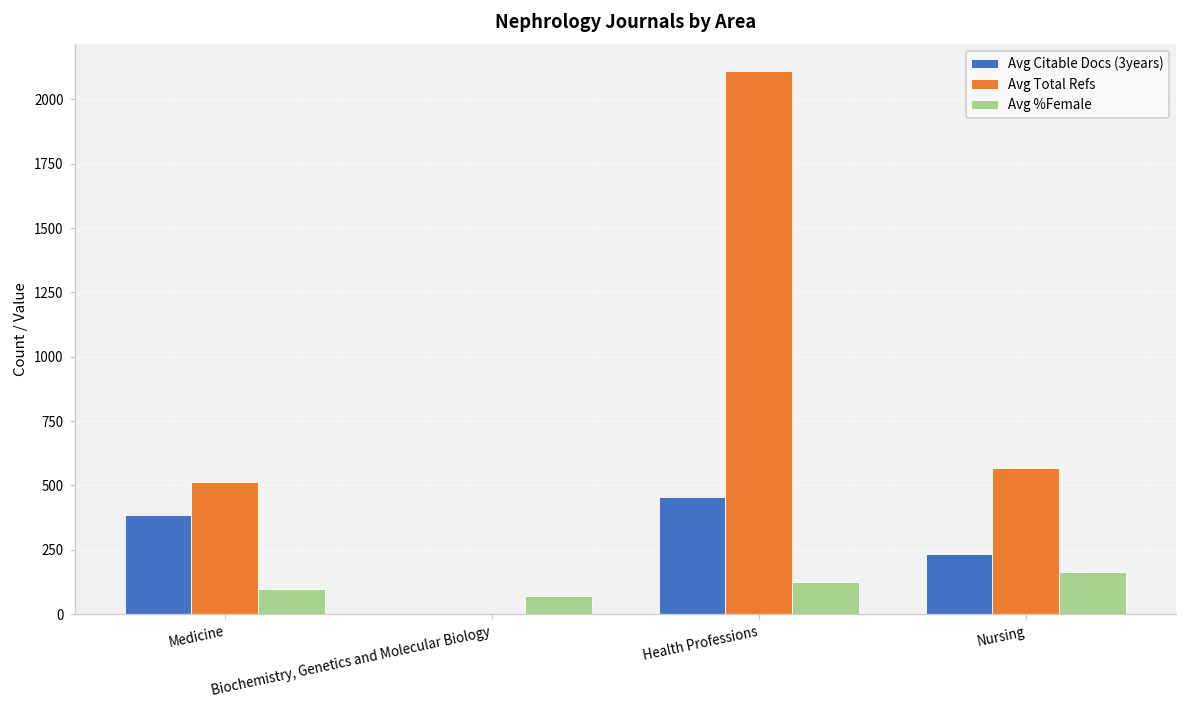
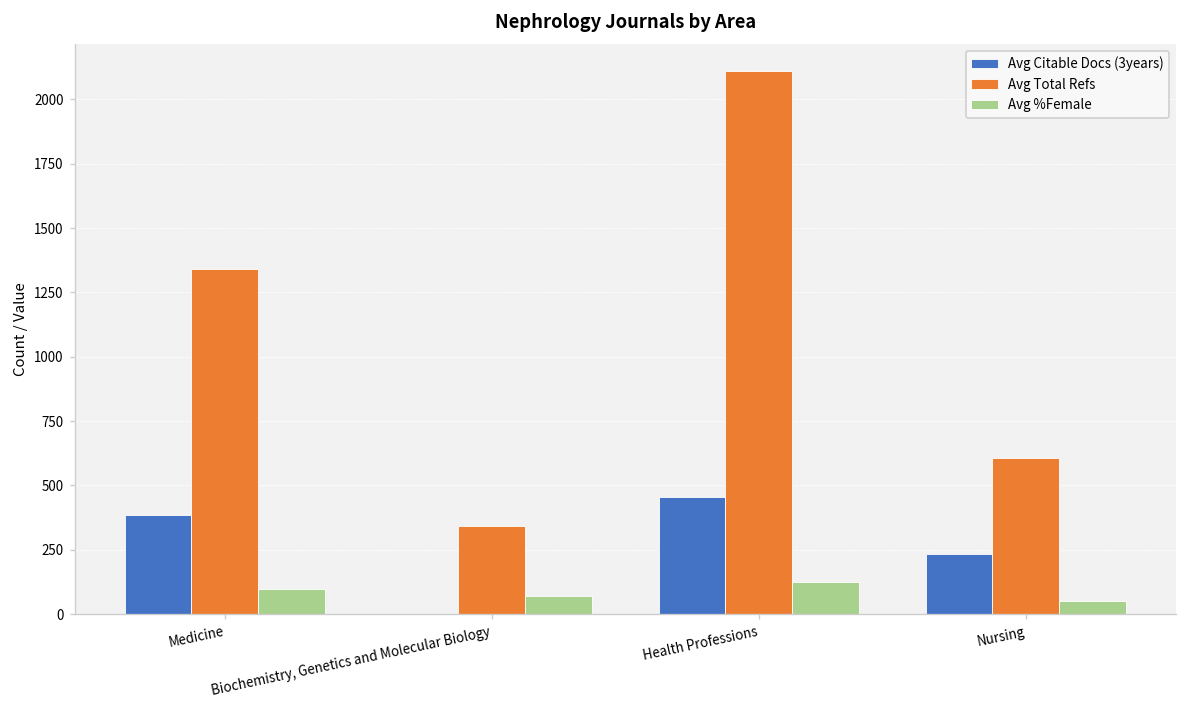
Avg Total Refs, Medicine: 520 -> 1340
Avg Total Refs, Biochemistry, Genetics and Molecular Biology: 0 -> 340
Avg Total Refs, Nursing: 570 -> 610
Avg %Female, Nursing: 160 -> 50
